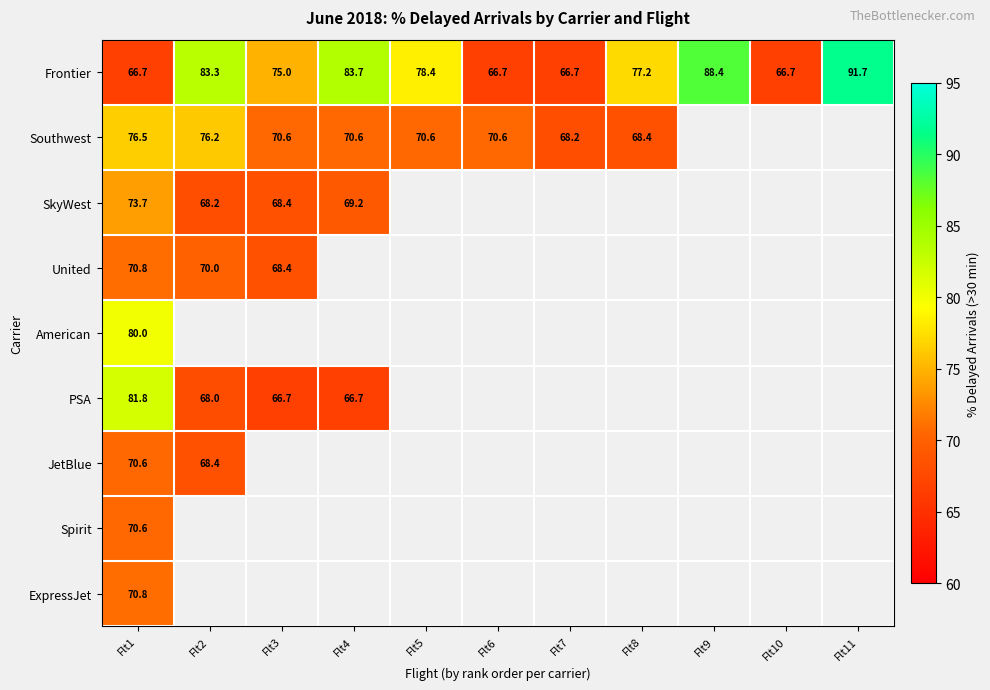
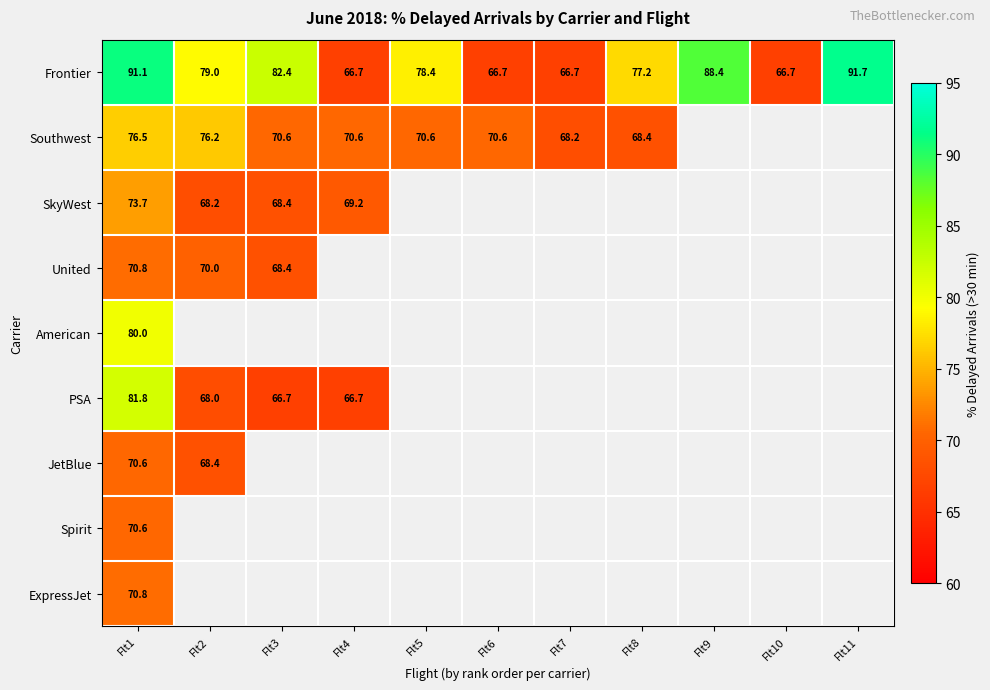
Frontier, Flt1: 66.7 -> 91.1
Frontier, Flt2: 83.3 -> 79.0
Frontier, Flt3: 75.0 -> 82.4
Frontier, Flt4: 83.7 -> 66.7
